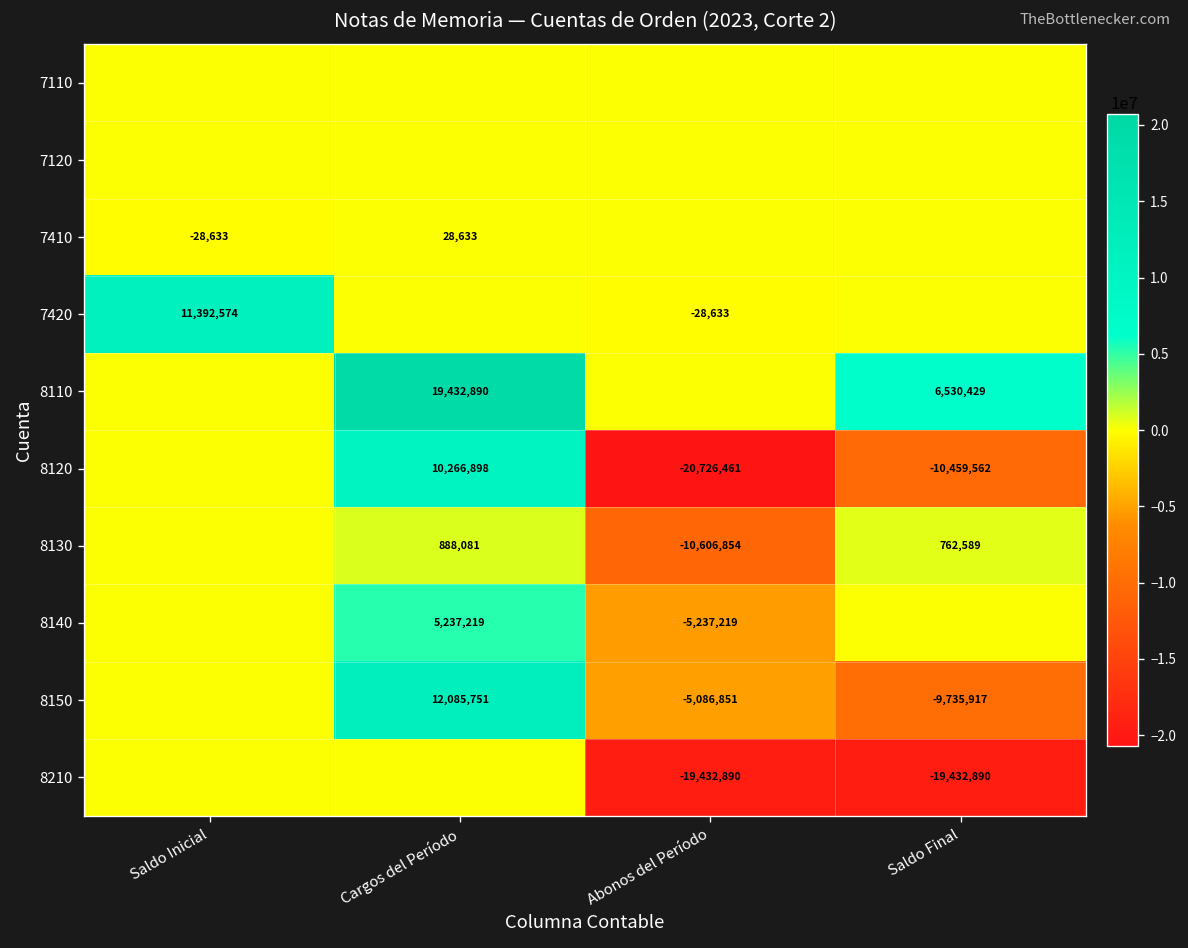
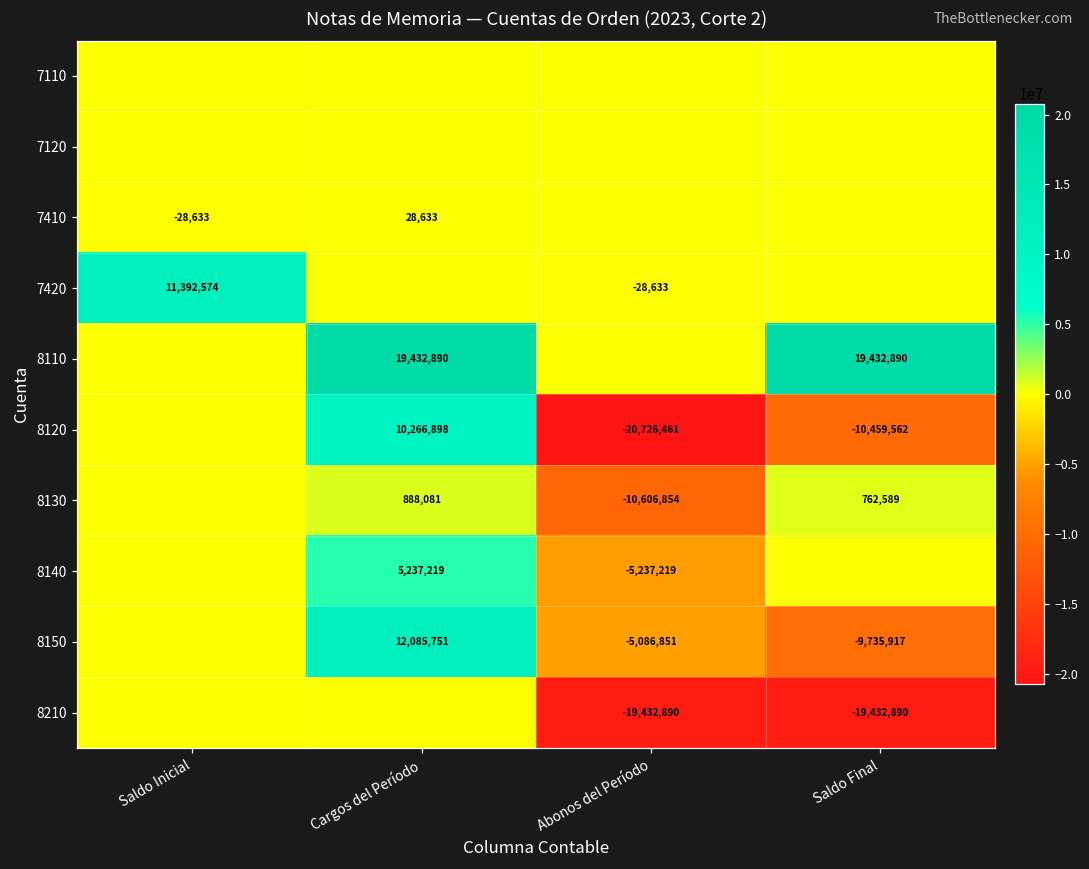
8110, Saldo Final: 6,530,429 -> 19,432,890
